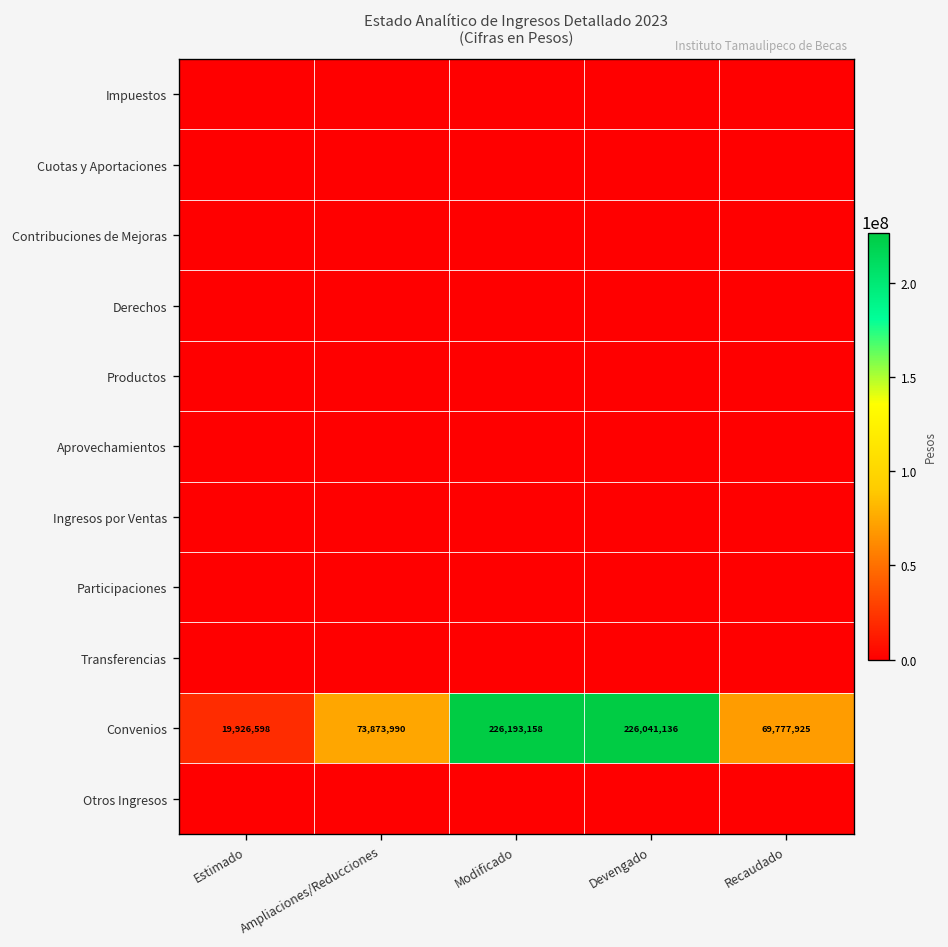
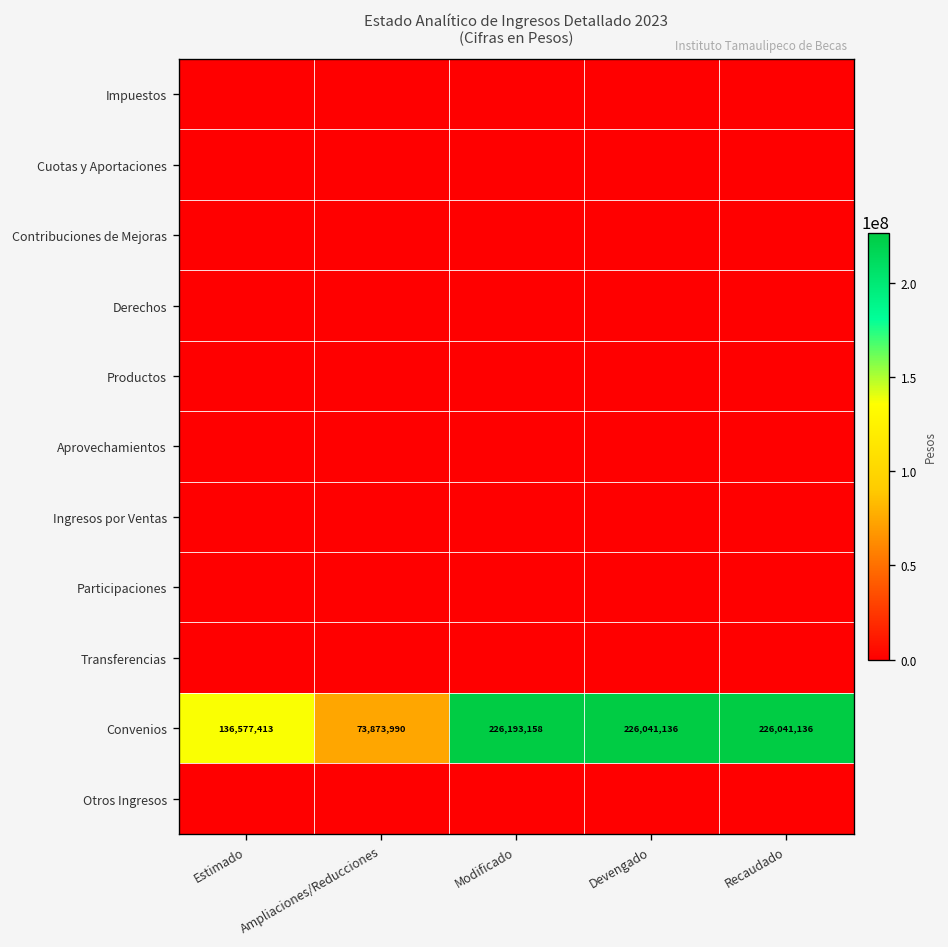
Convenios, Estimado: 19,926,598 -> 136,577,413
Convenios, Recaudado: 69,777,925 -> 226,041,136
